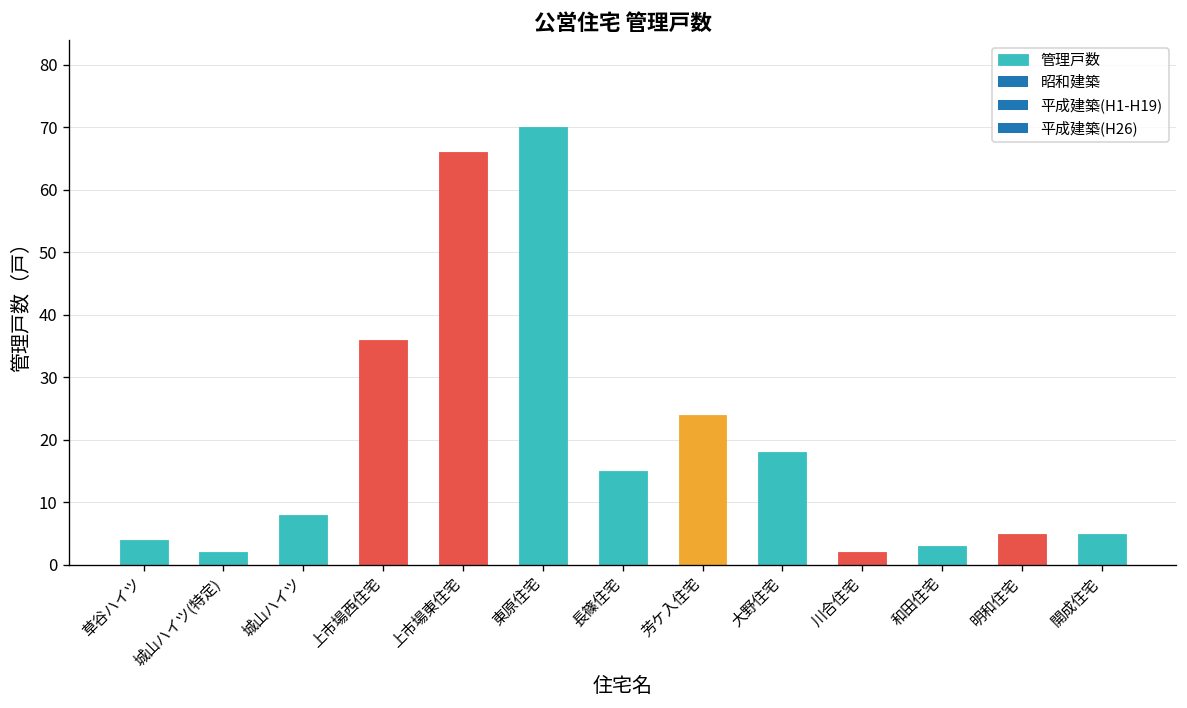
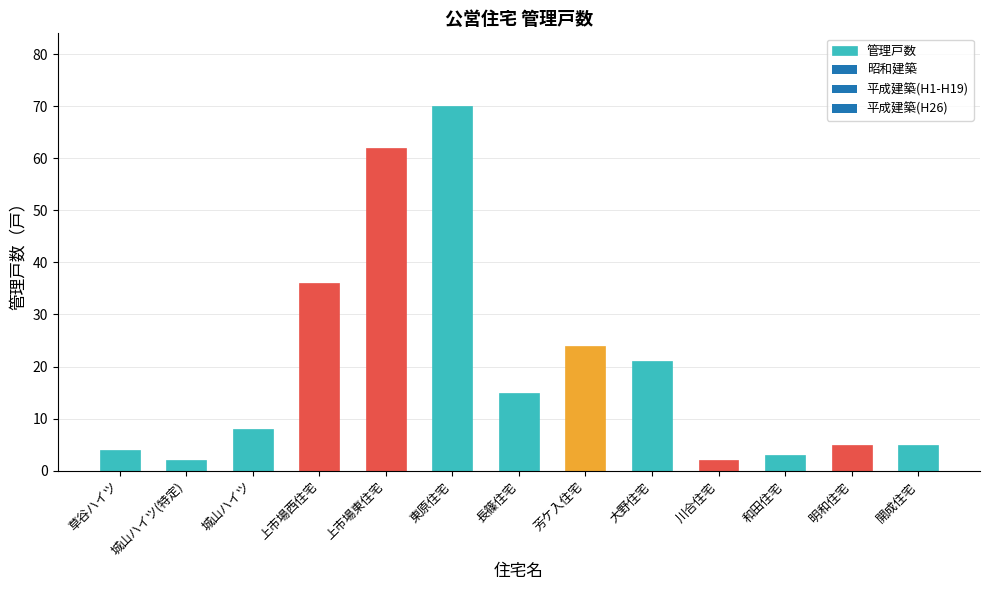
上市場東住宅: 66 -> 62
大野住宅: 18 -> 21
